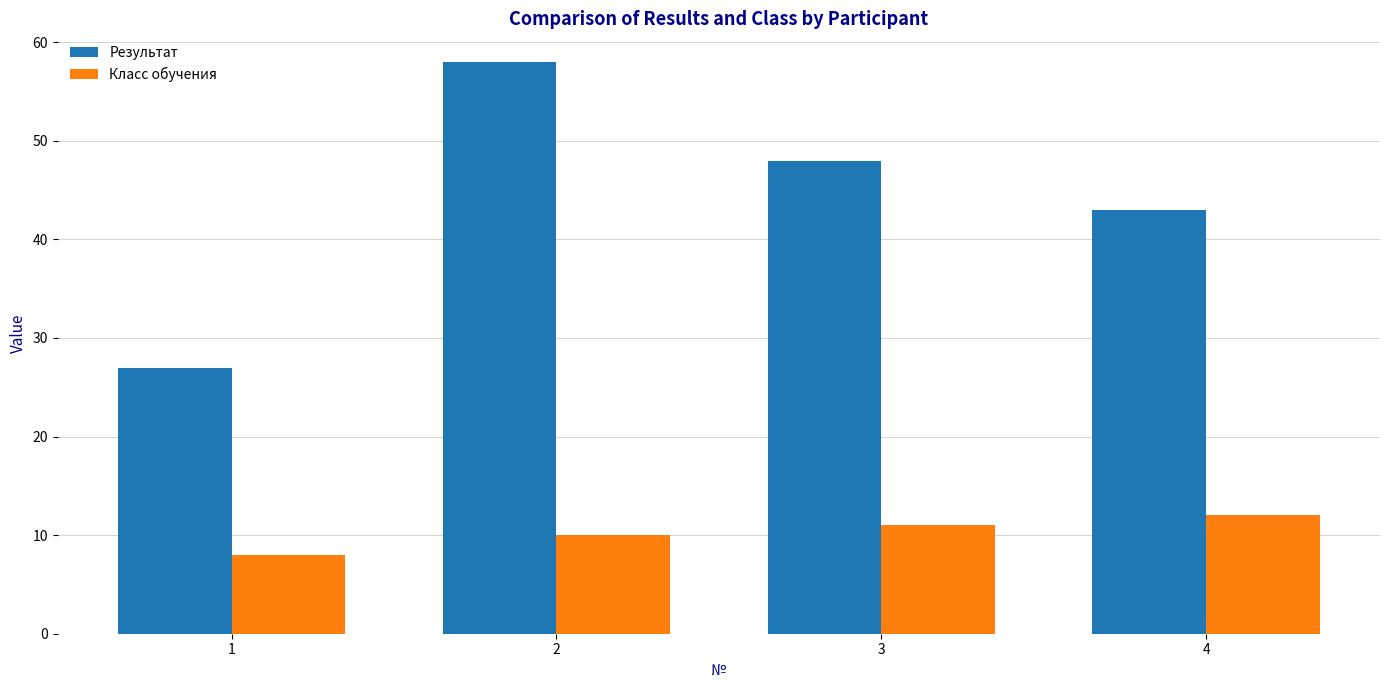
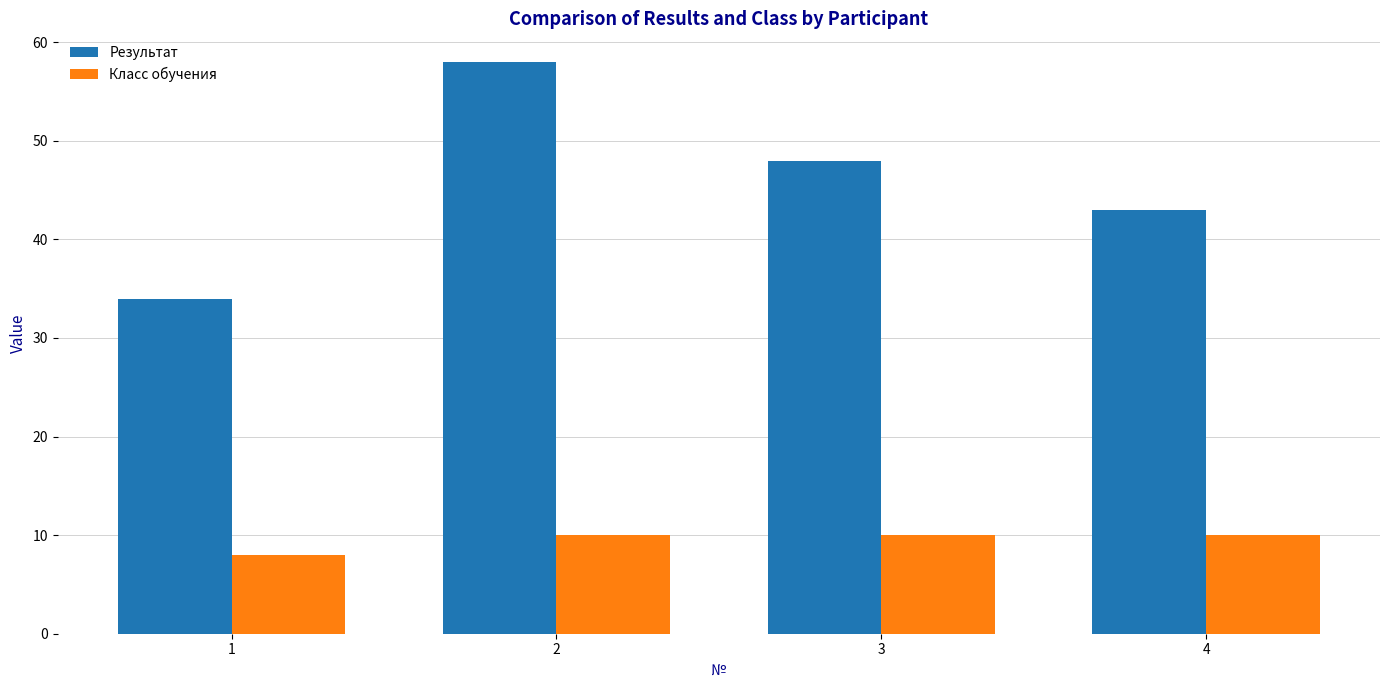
Результат, 1: 27 -> 34
Класс обучения, 3: 11 -> 10
Класс обучения, 4: 12 -> 10
